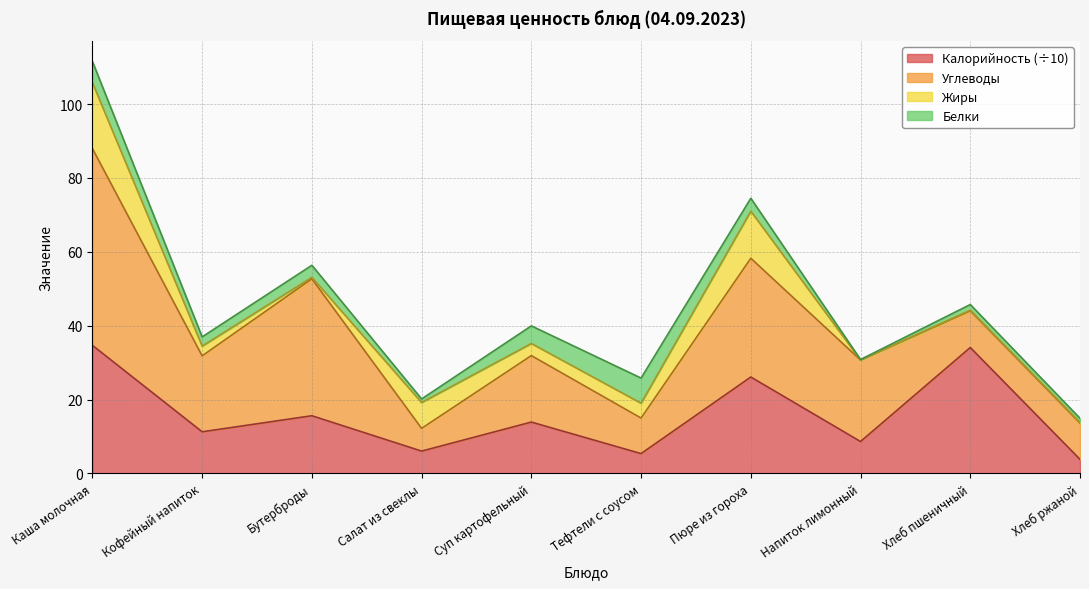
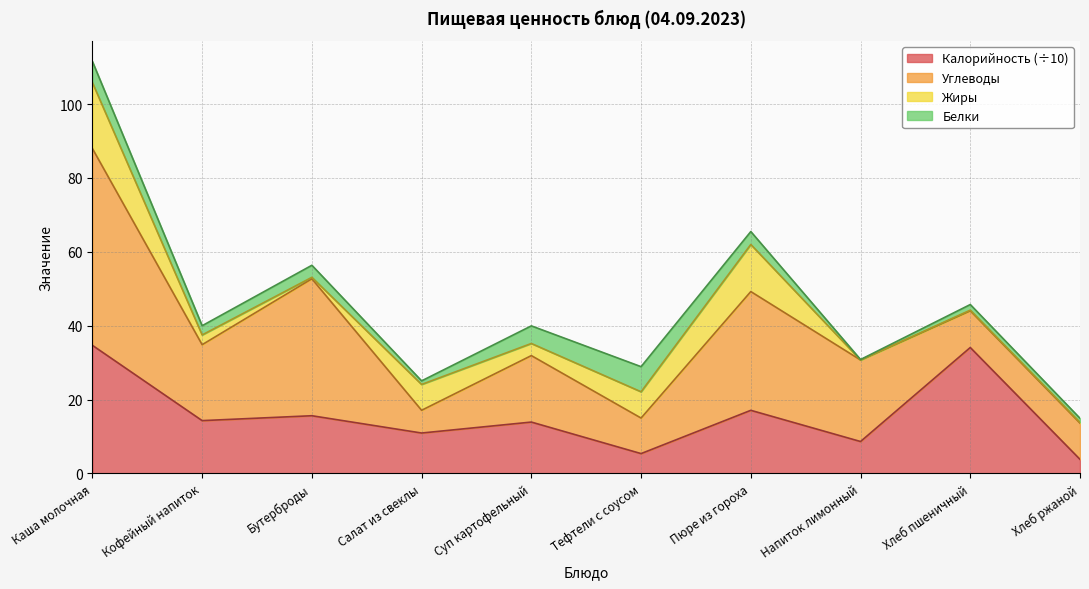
Калорийность (÷10), Кофейный напиток: 11 -> 14
Калорийность (÷10), Салат из свеклы: 6 -> 11
Жиры, Тефтели с соусом: 4 -> 7
Калорийность (÷10), Пюре из гороха: 26 -> 17
